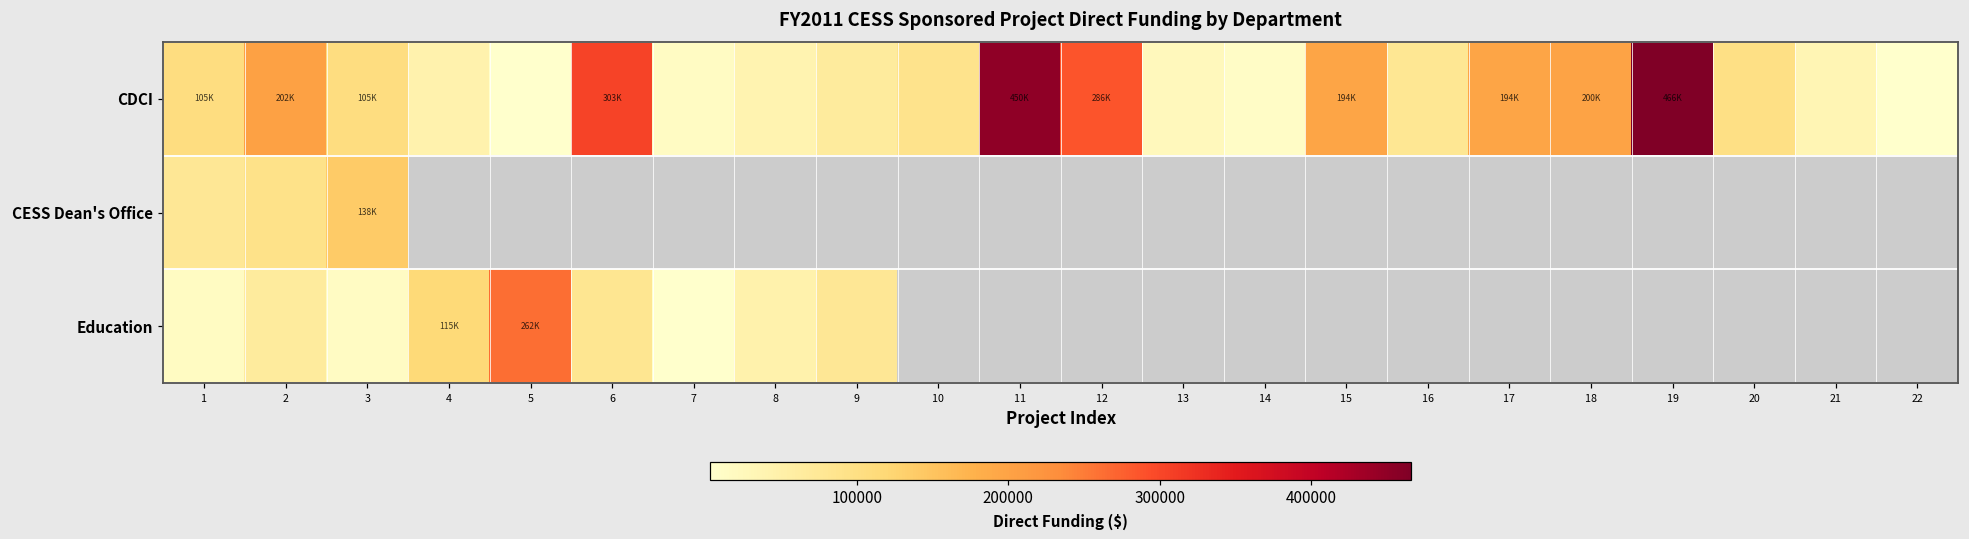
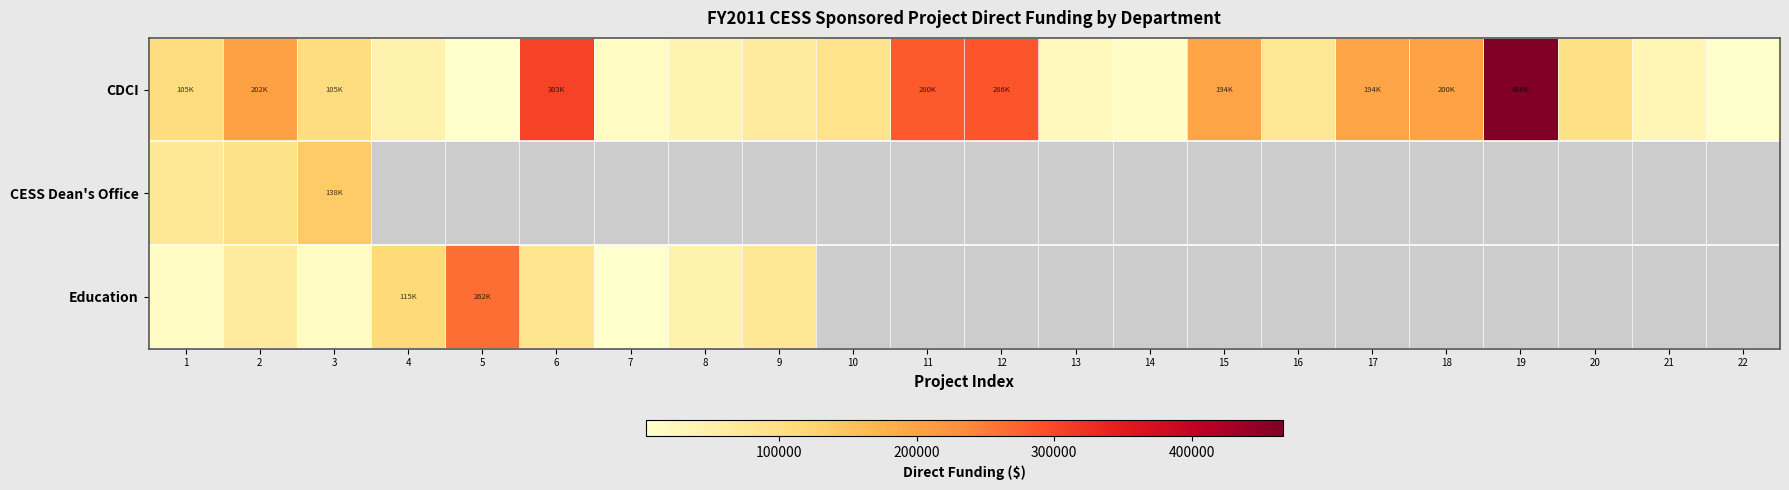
CDCI, 11: 450K -> 280K
